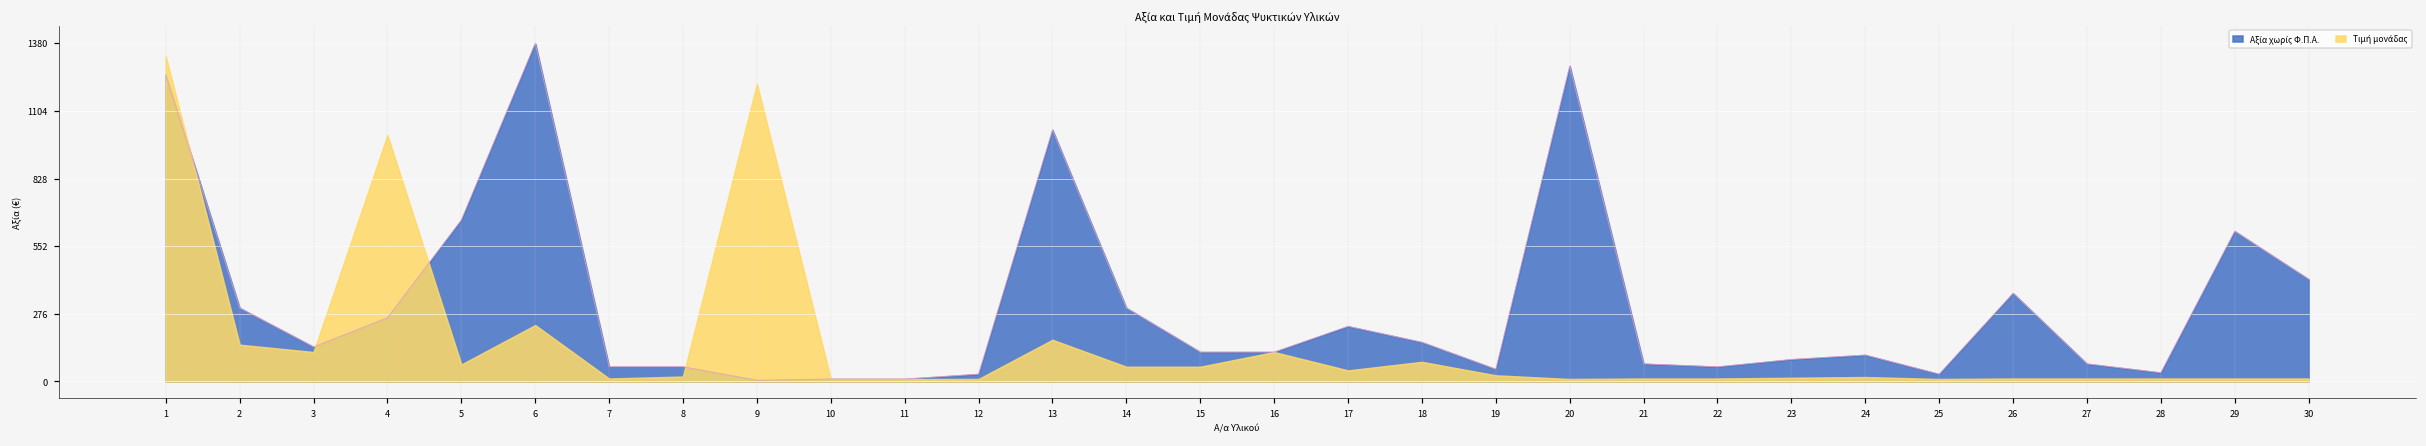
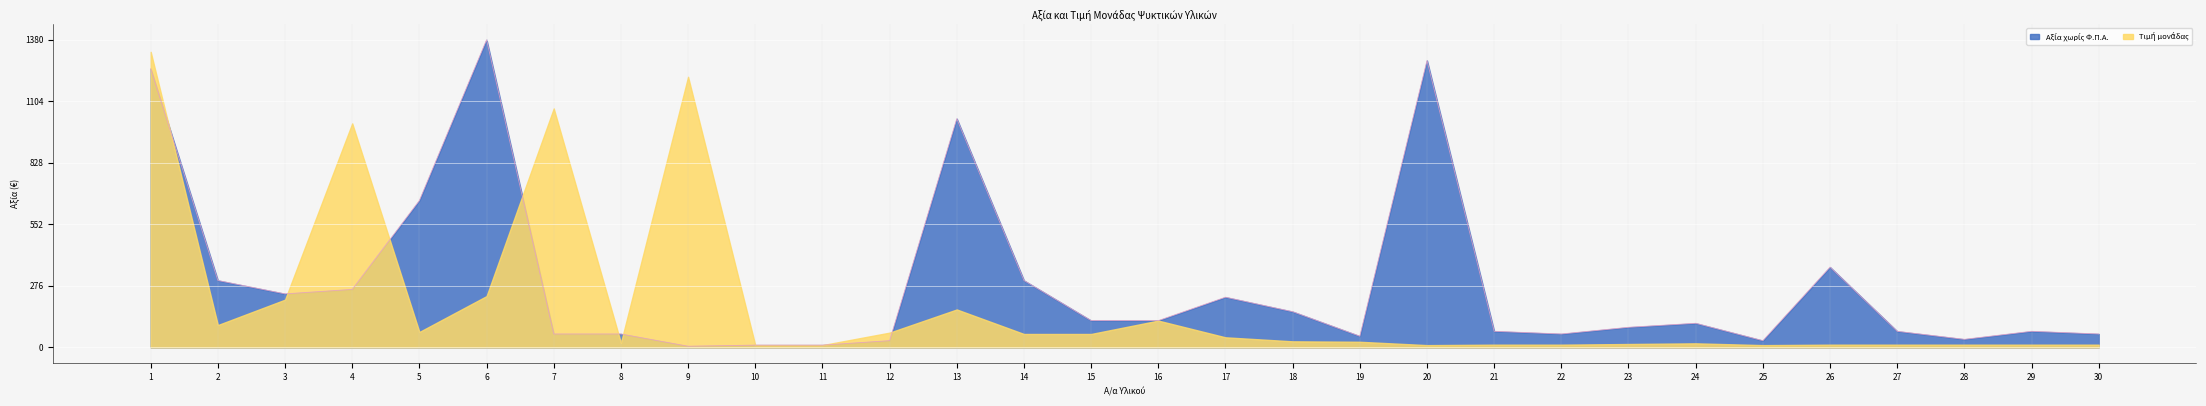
Τιμή μονάδας, 2: 150 -> 100
Αξία χωρίς Φ.Π.Α., 3: 140 -> 240
Τιμή μονάδας, 3: 120 -> 210
Τιμή μονάδας, 7: 10 -> 1070
Τιμή μονάδας, 12: 10 -> 70
Τιμή μονάδας, 18: 80 -> 30
Αξία χωρίς Φ.Π.Α., 29: 610 -> 70
Αξία χωρίς Φ.Π.Α., 30: 420 -> 60
